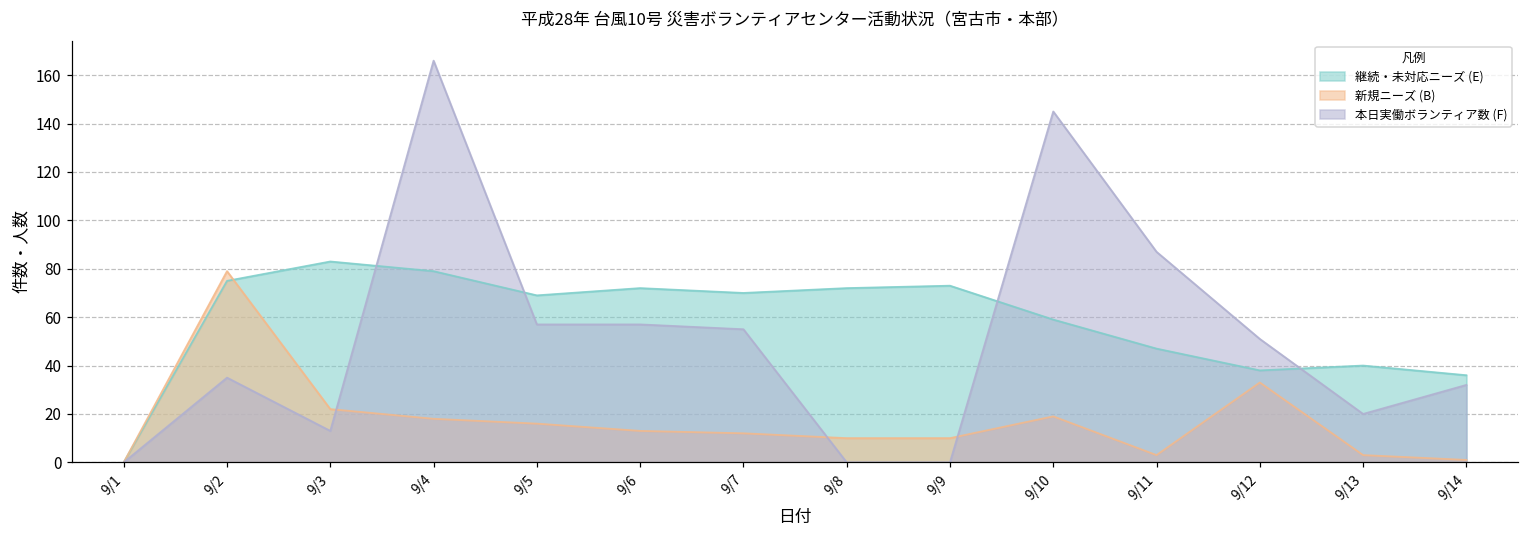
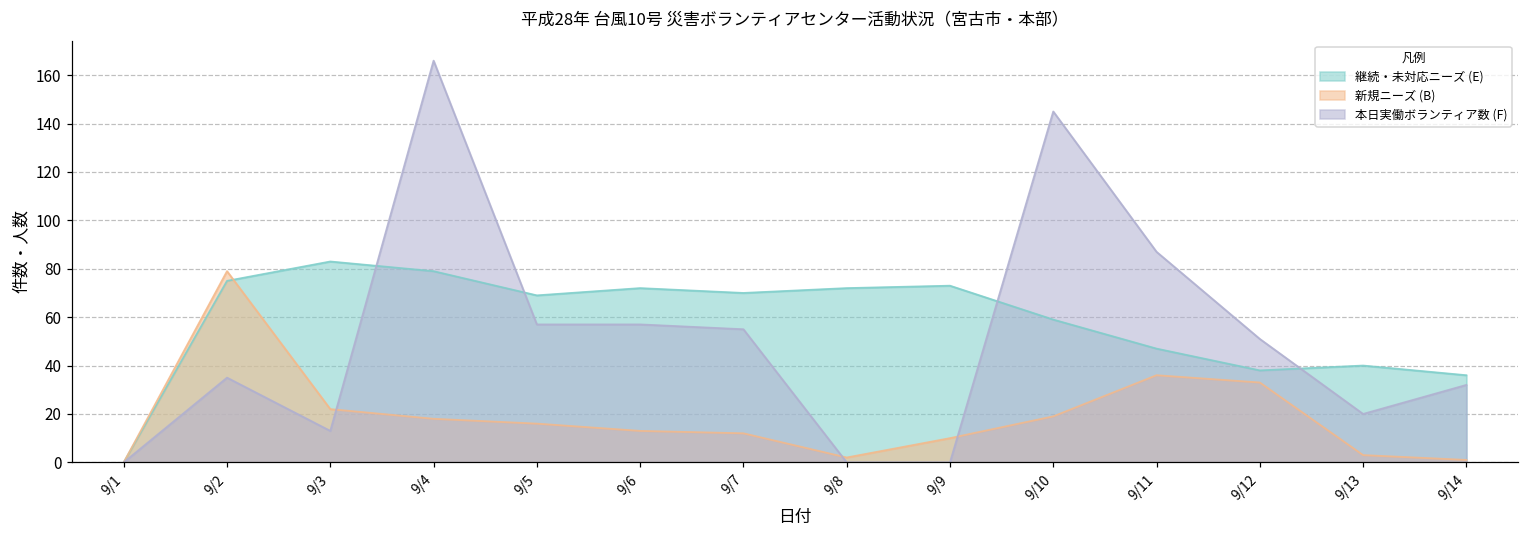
新規ニーズ (B), 9/8: 10 -> 2
新規ニーズ (B), 9/11: 3 -> 36
